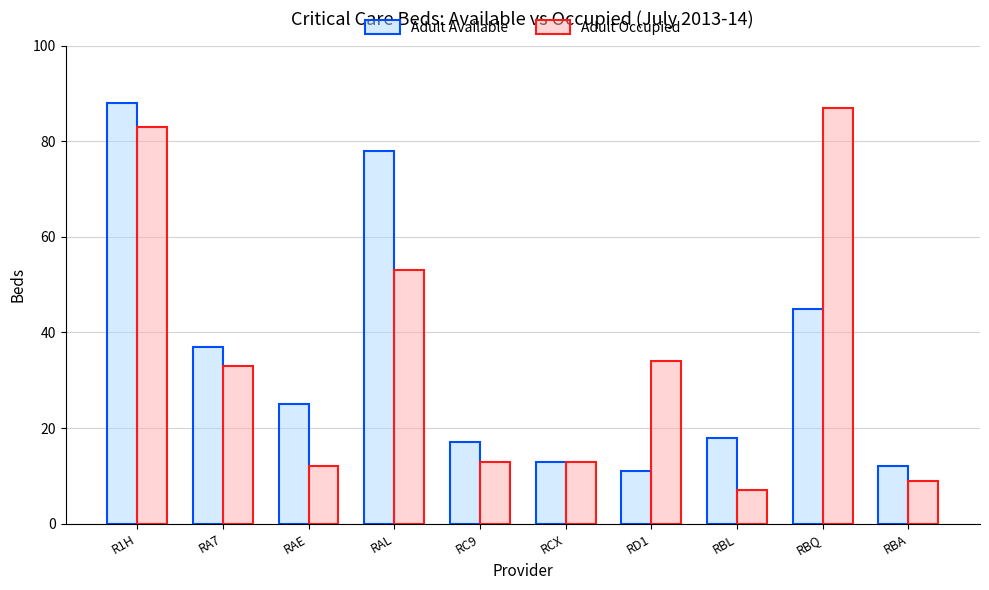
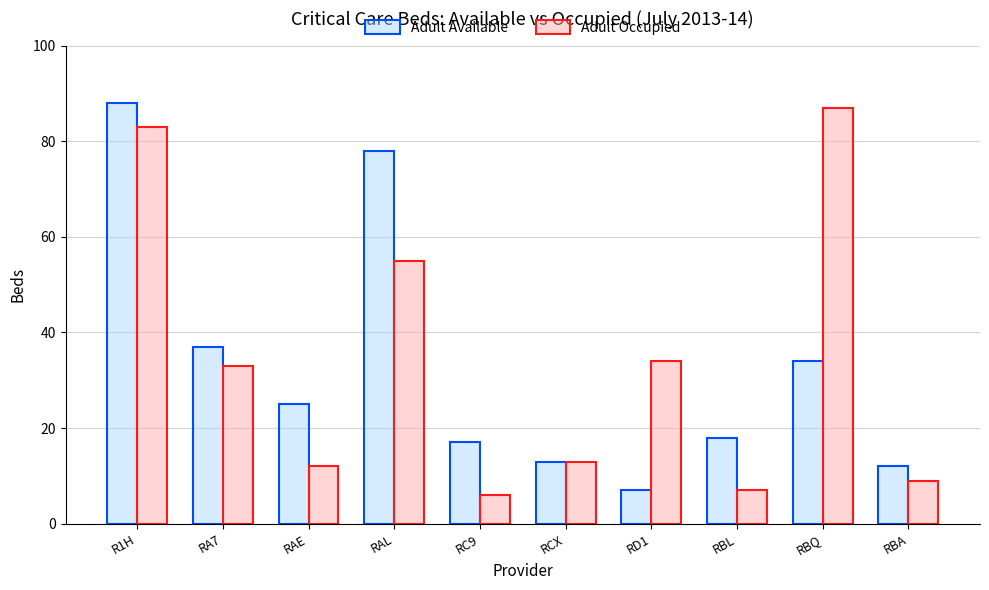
Adult Occupied, RAL: 53 -> 55
Adult Occupied, RC9: 13 -> 6
Adult Available, RD1: 11 -> 7
Adult Available, RBQ: 45 -> 34
